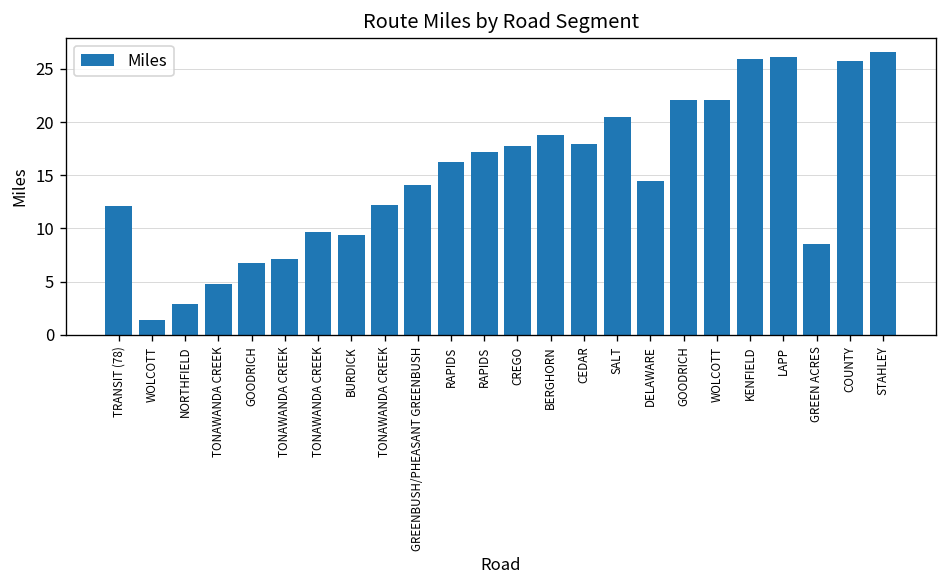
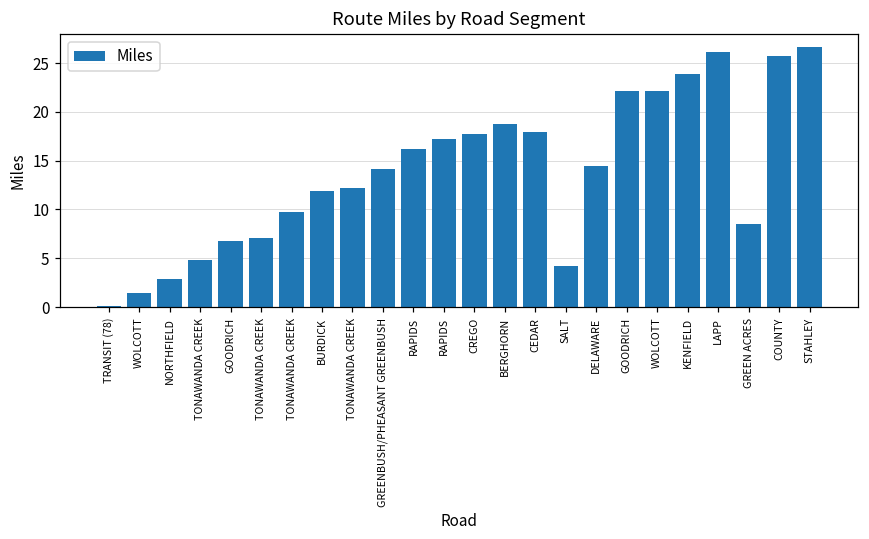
TRANSIT (78): 12 -> 0
BURDICK: 9 -> 12
SALT: 21 -> 4
KENFIELD: 26 -> 24
